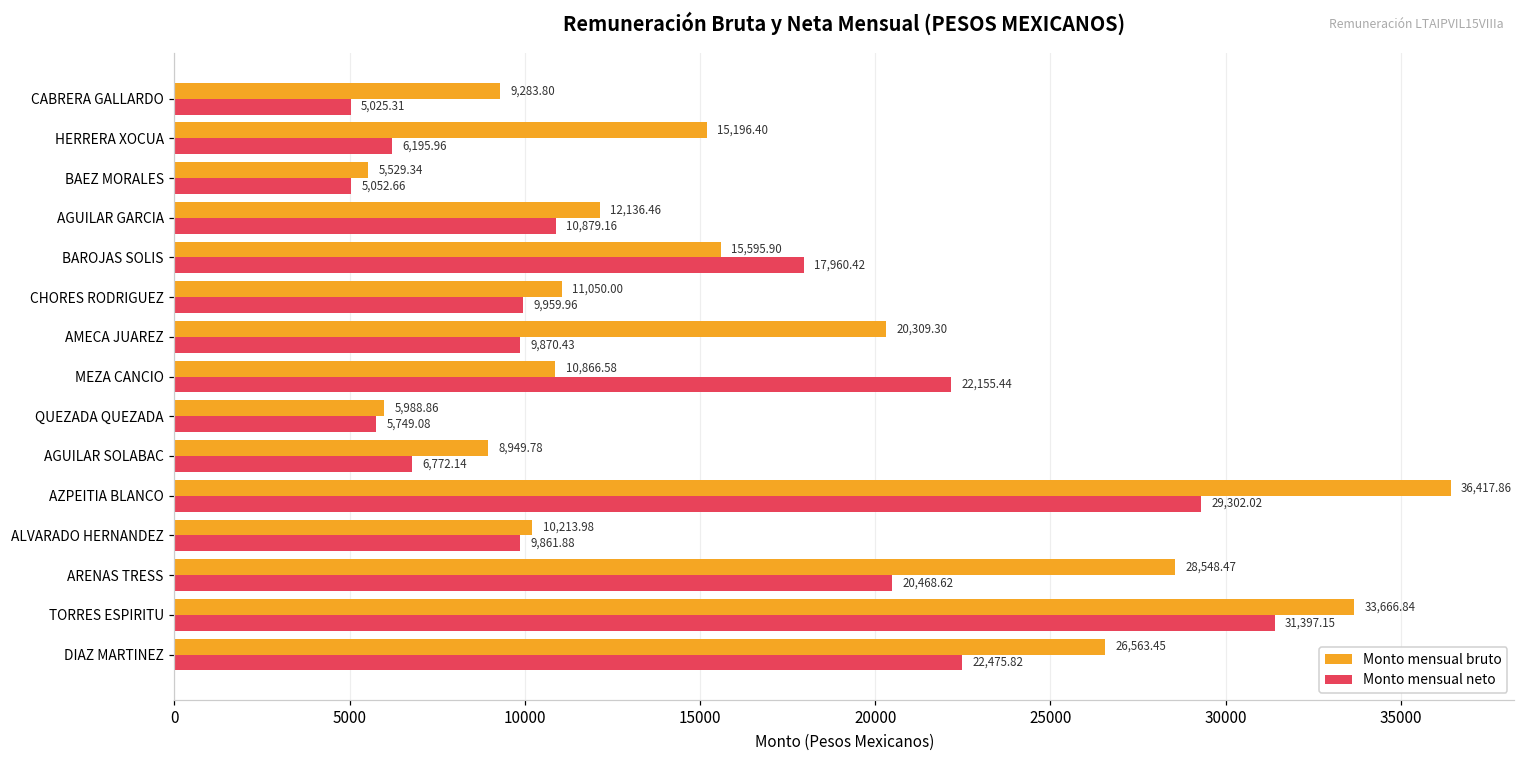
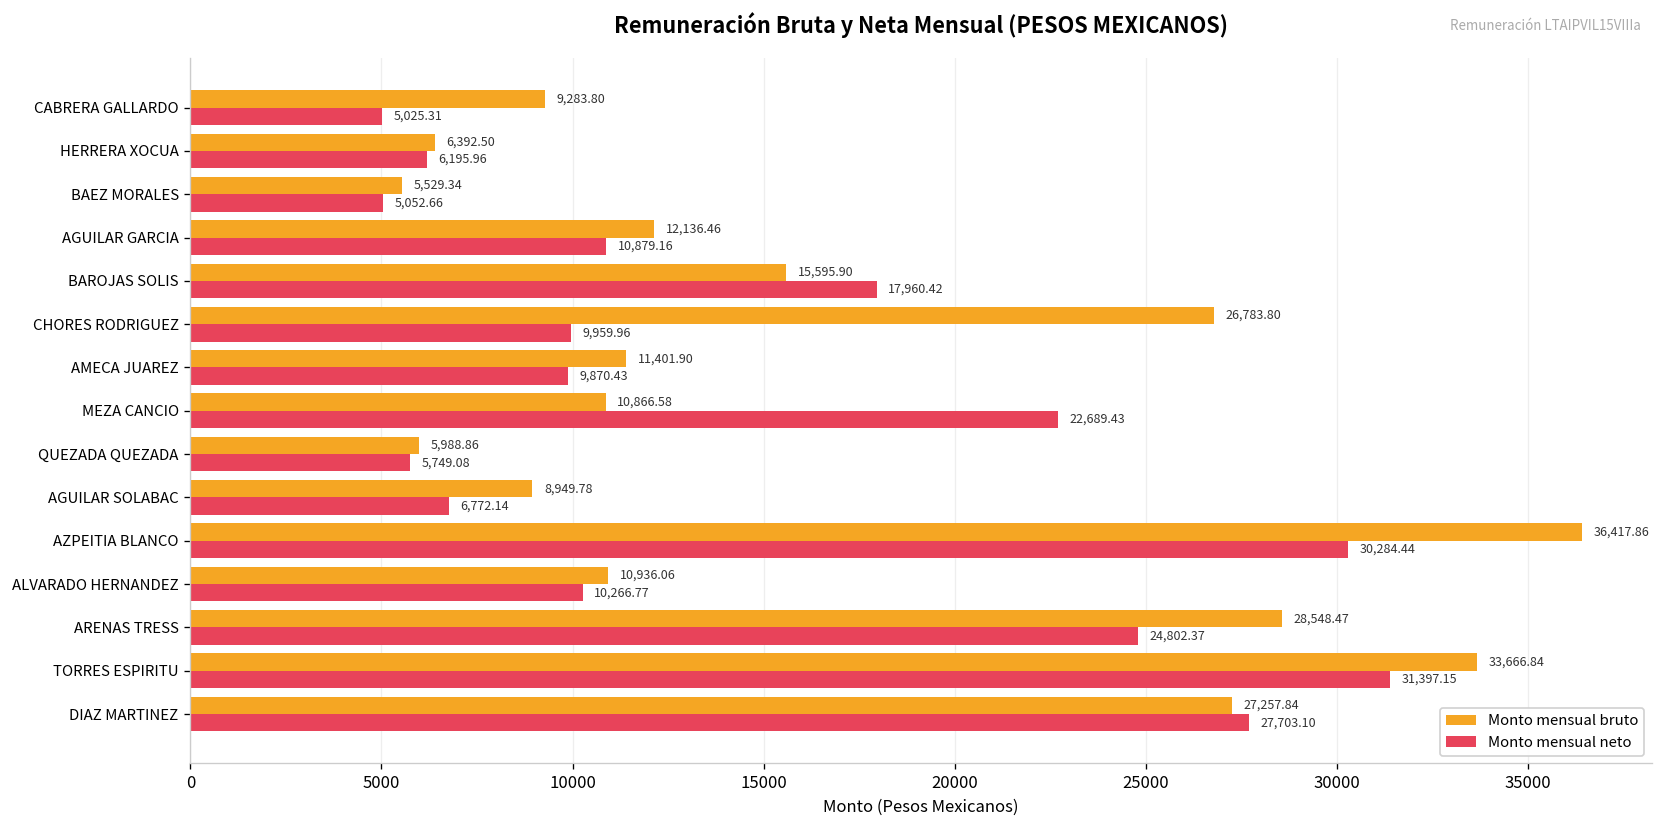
Monto mensual bruto, HERRERA XOCUA: 15,196.40 -> 6,392.50
Monto mensual bruto, CHORES RODRIGUEZ: 11,050.00 -> 26,783.80
Monto mensual bruto, AMECA JUAREZ: 20,309.30 -> 11,401.90
Monto mensual neto, MEZA CANCIO: 22,155.44 -> 22,689.43
Monto mensual neto, AZPEITIA BLANCO: 29,302.02 -> 30,284.44
Monto mensual bruto, ALVARADO HERNANDEZ: 10,213.98 -> 10,936.06
Monto mensual neto, ALVARADO HERNANDEZ: 9,861.88 -> 10,266.77
Monto mensual neto, ARENAS TRESS: 20,468.62 -> 24,802.37
Monto mensual bruto, DIAZ MARTINEZ: 26,563.45 -> 27,257.84
Monto mensual neto, DIAZ MARTINEZ: 22,475.82 -> 27,703.10
